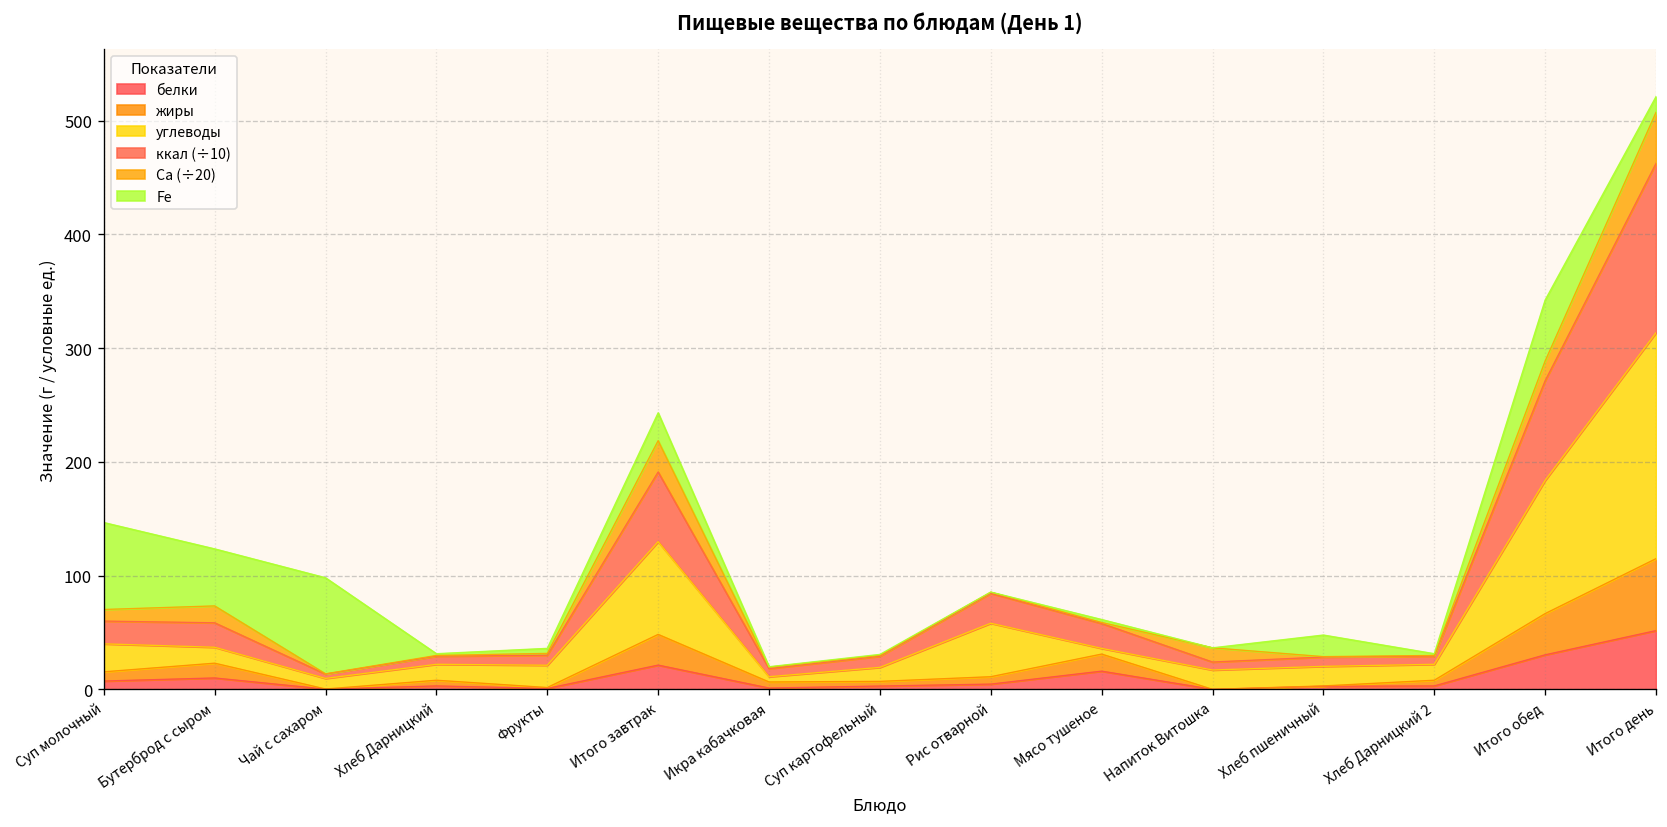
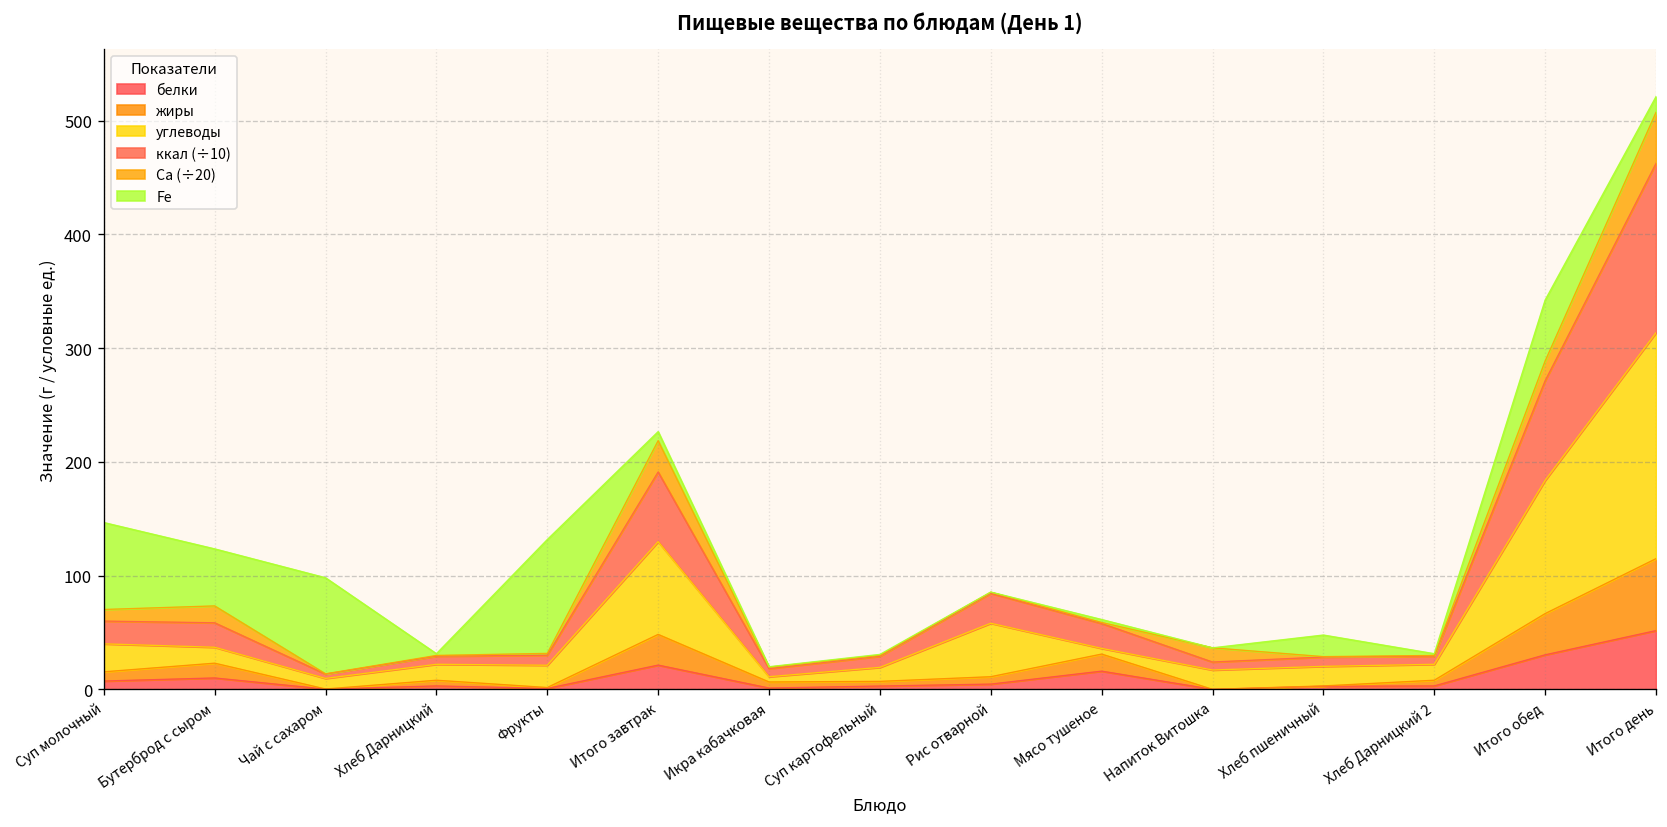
Fe, Фрукты: 0 -> 100
Fe, Итого завтрак: 20 -> 10
